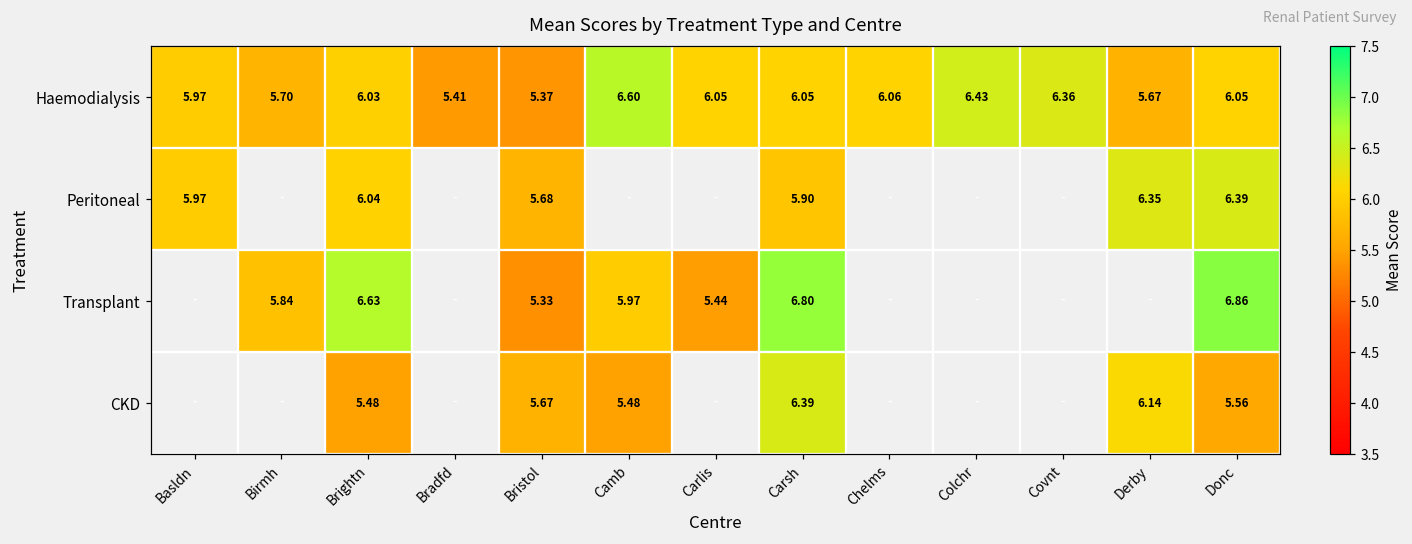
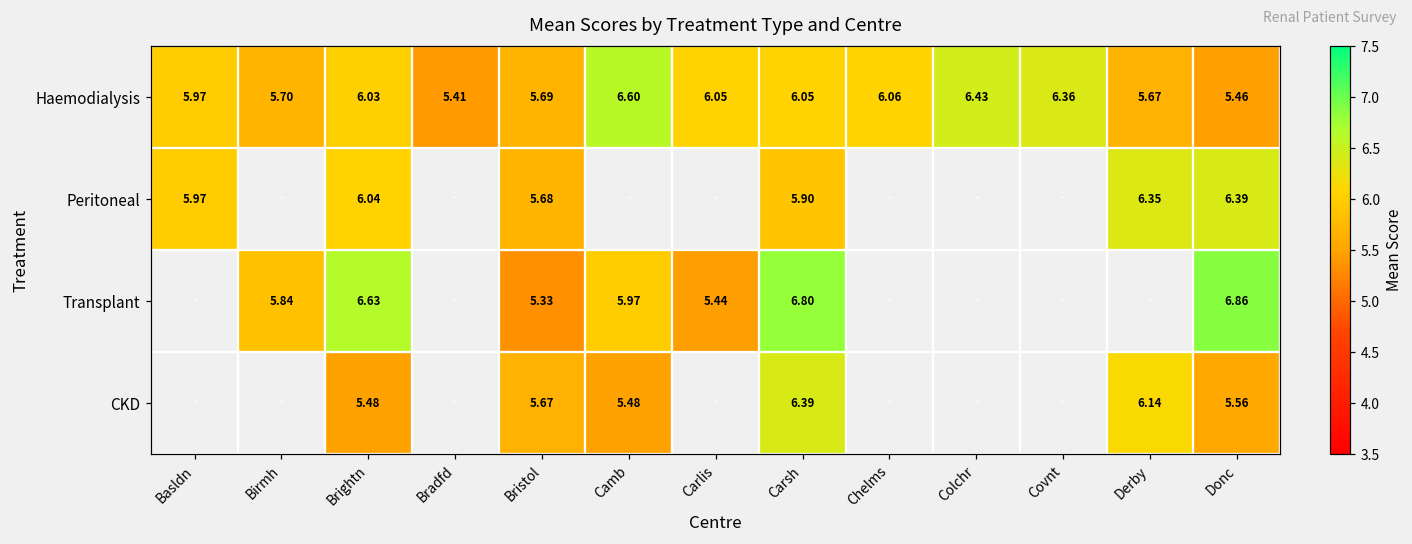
Haemodialysis, Bristol: 5.37 -> 5.69
Haemodialysis, Donc: 6.05 -> 5.46
